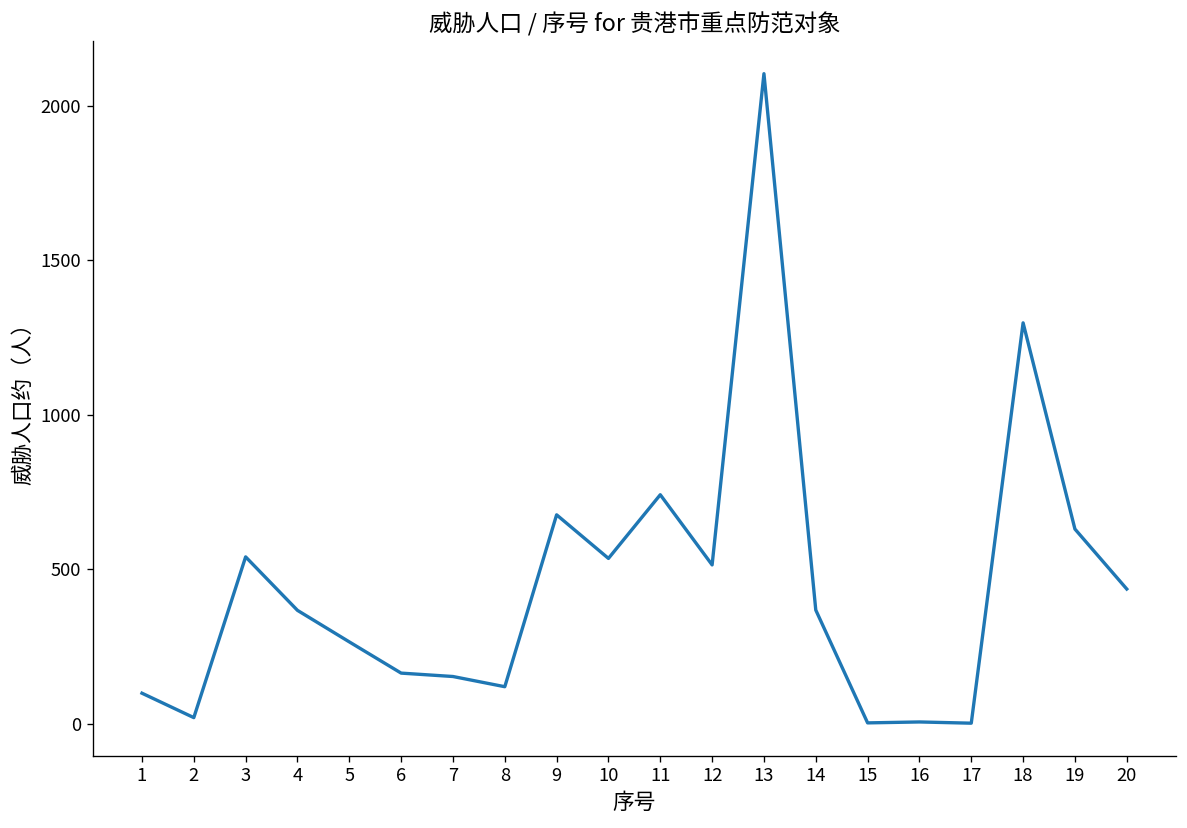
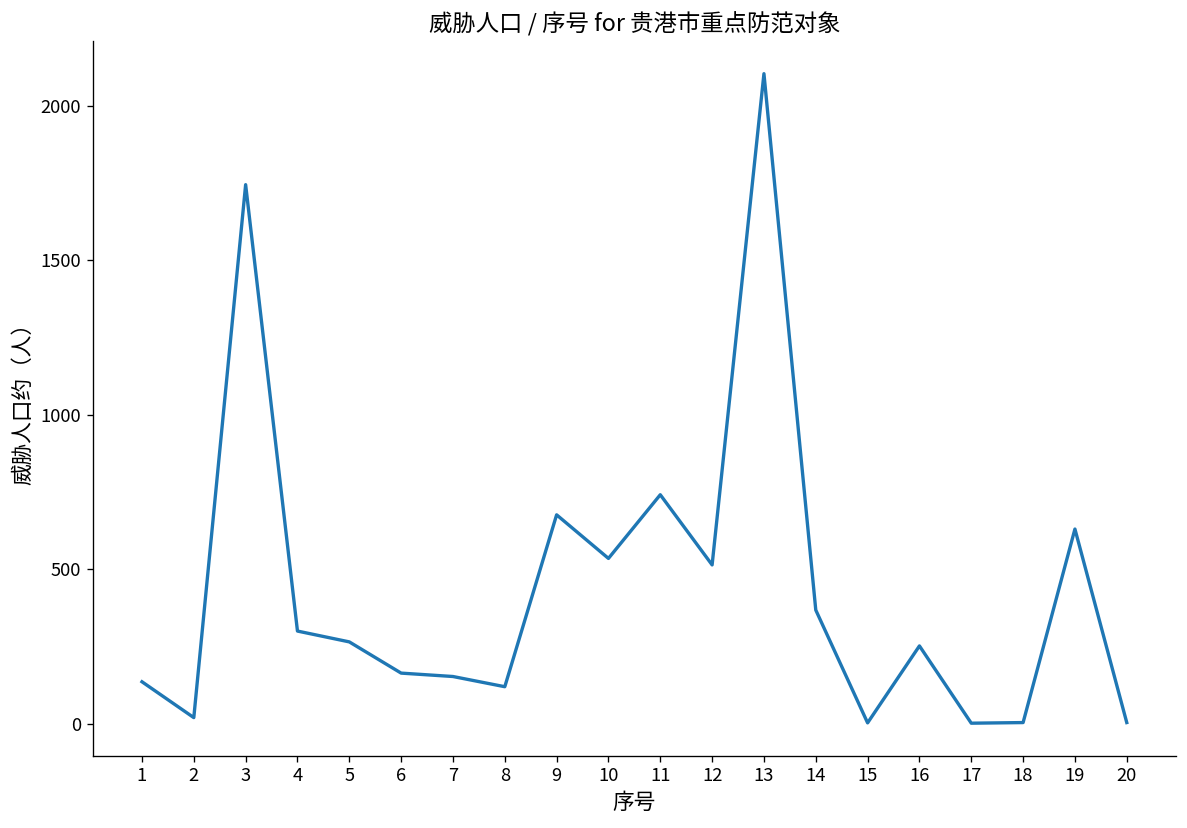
1: 100 -> 140
3: 540 -> 1740
4: 370 -> 300
16: 10 -> 250
18: 1300 -> 0
20: 440 -> 0
